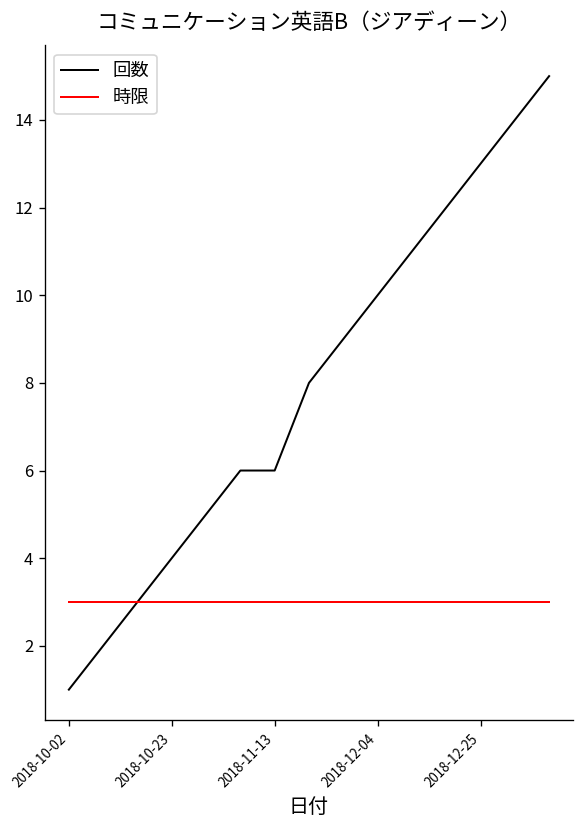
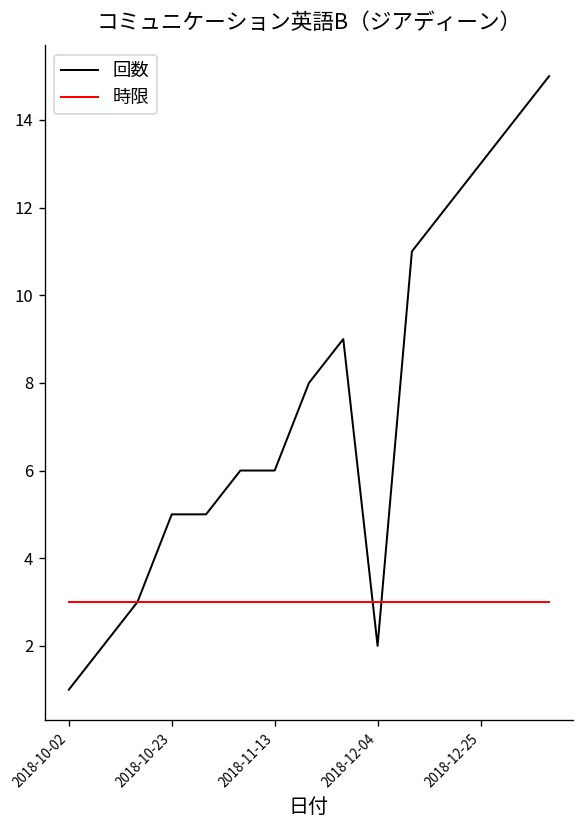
回数, 2018-10-23: 4 -> 5
回数, 2018-12-04: 10 -> 2
